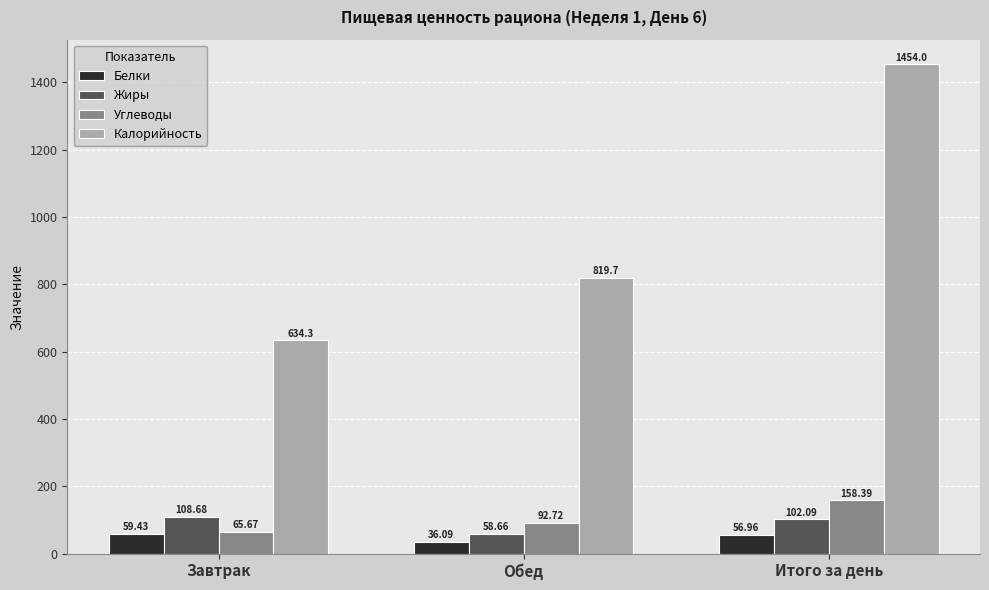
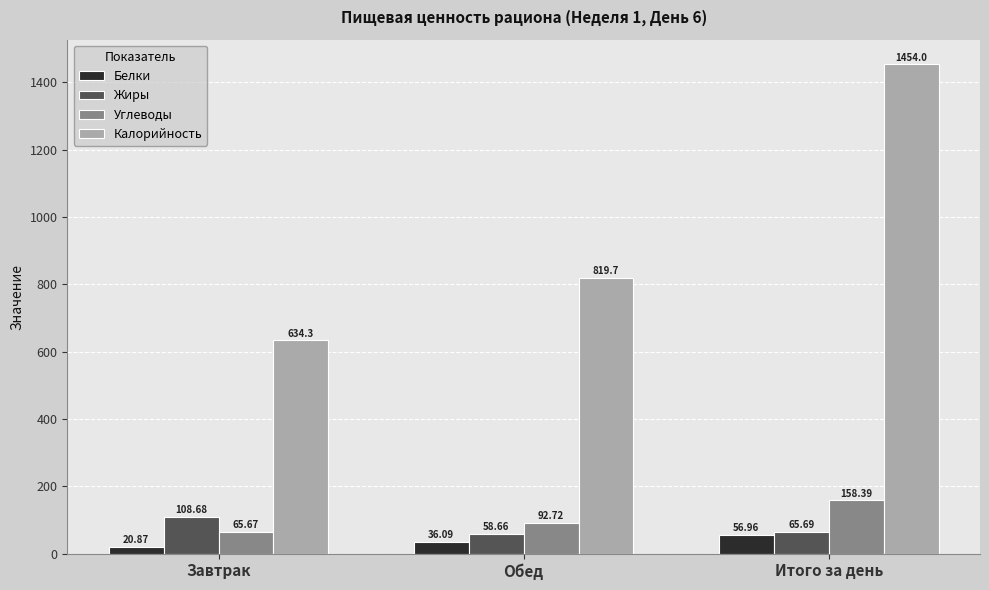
Белки, Завтрак: 59.43 -> 20.87
Жиры, Итого за день: 102.09 -> 65.69
